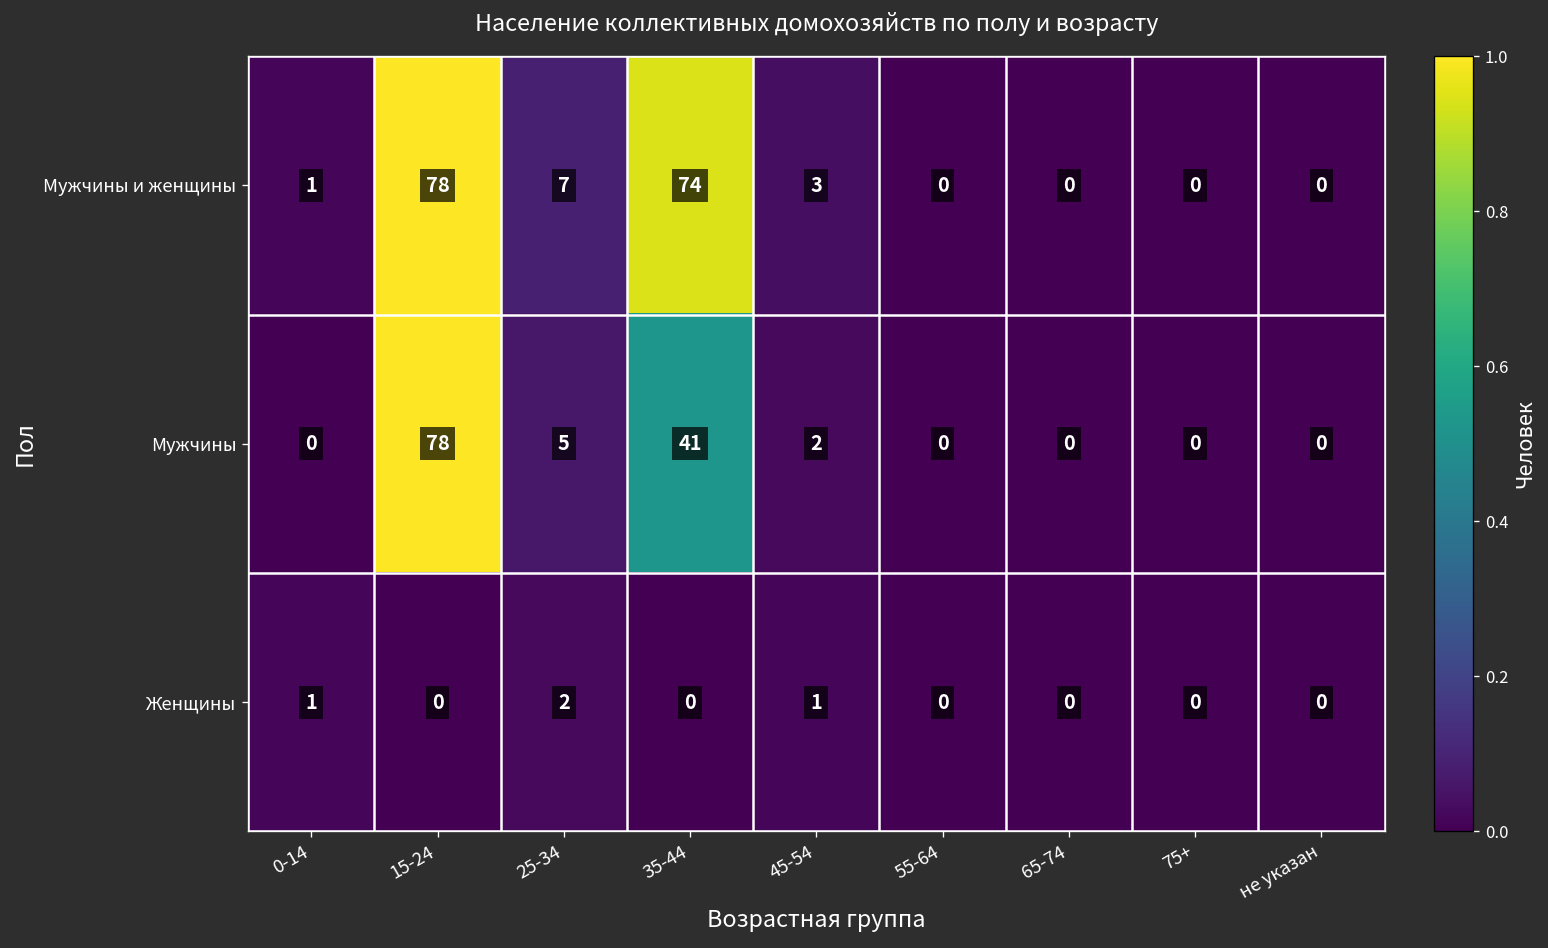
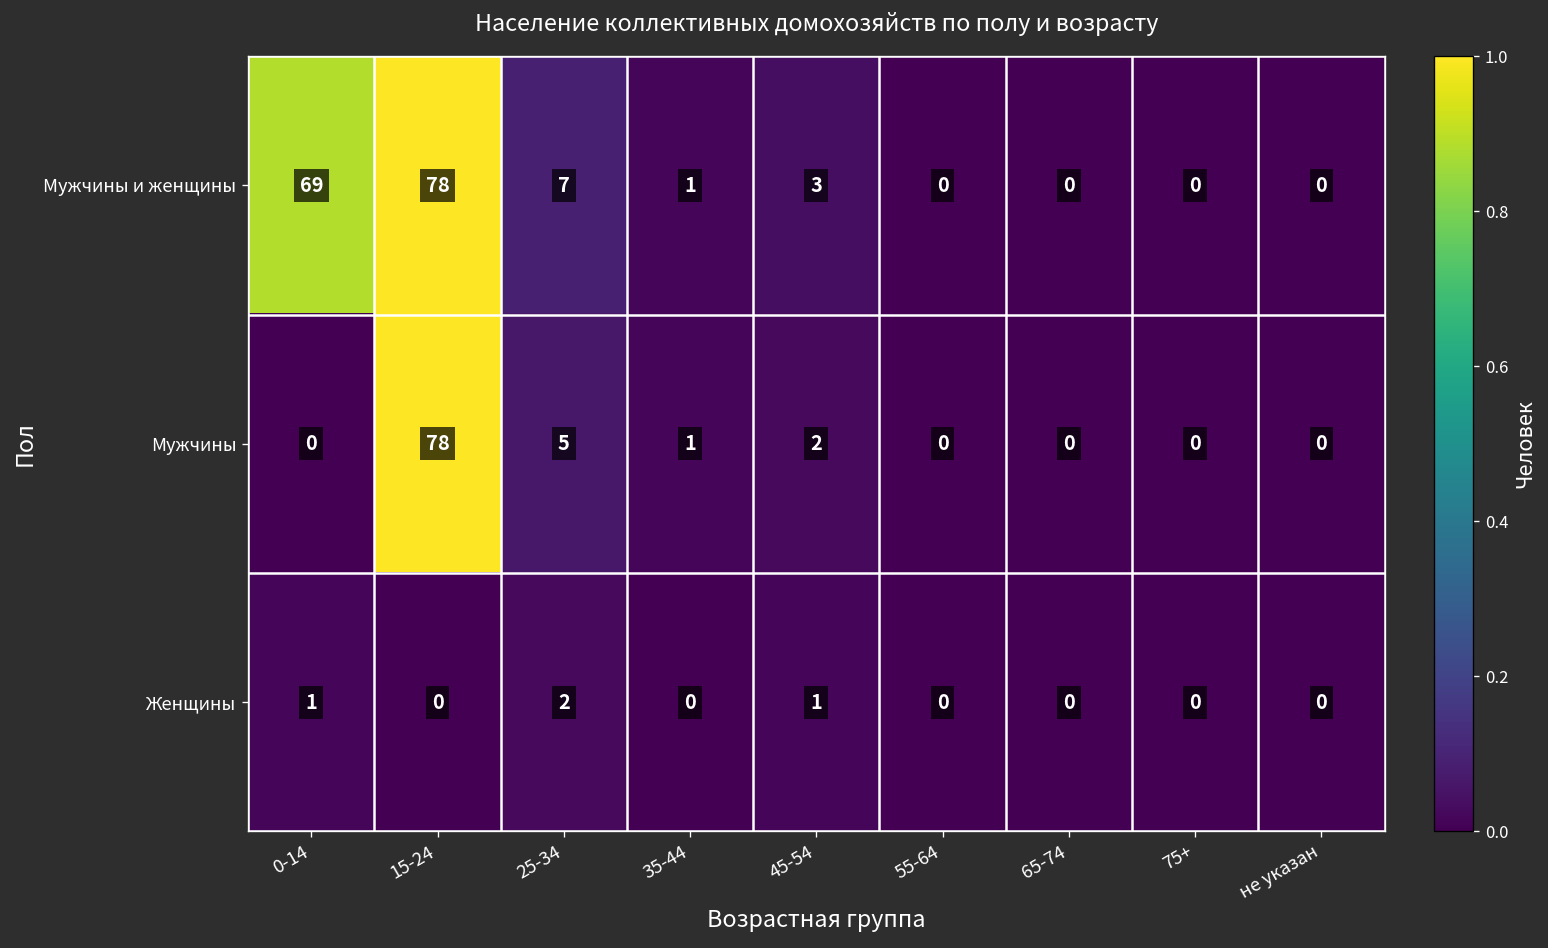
Мужчины и женщины, 0-14: 1 -> 69
Мужчины и женщины, 35-44: 74 -> 1
Мужчины, 35-44: 41 -> 1
